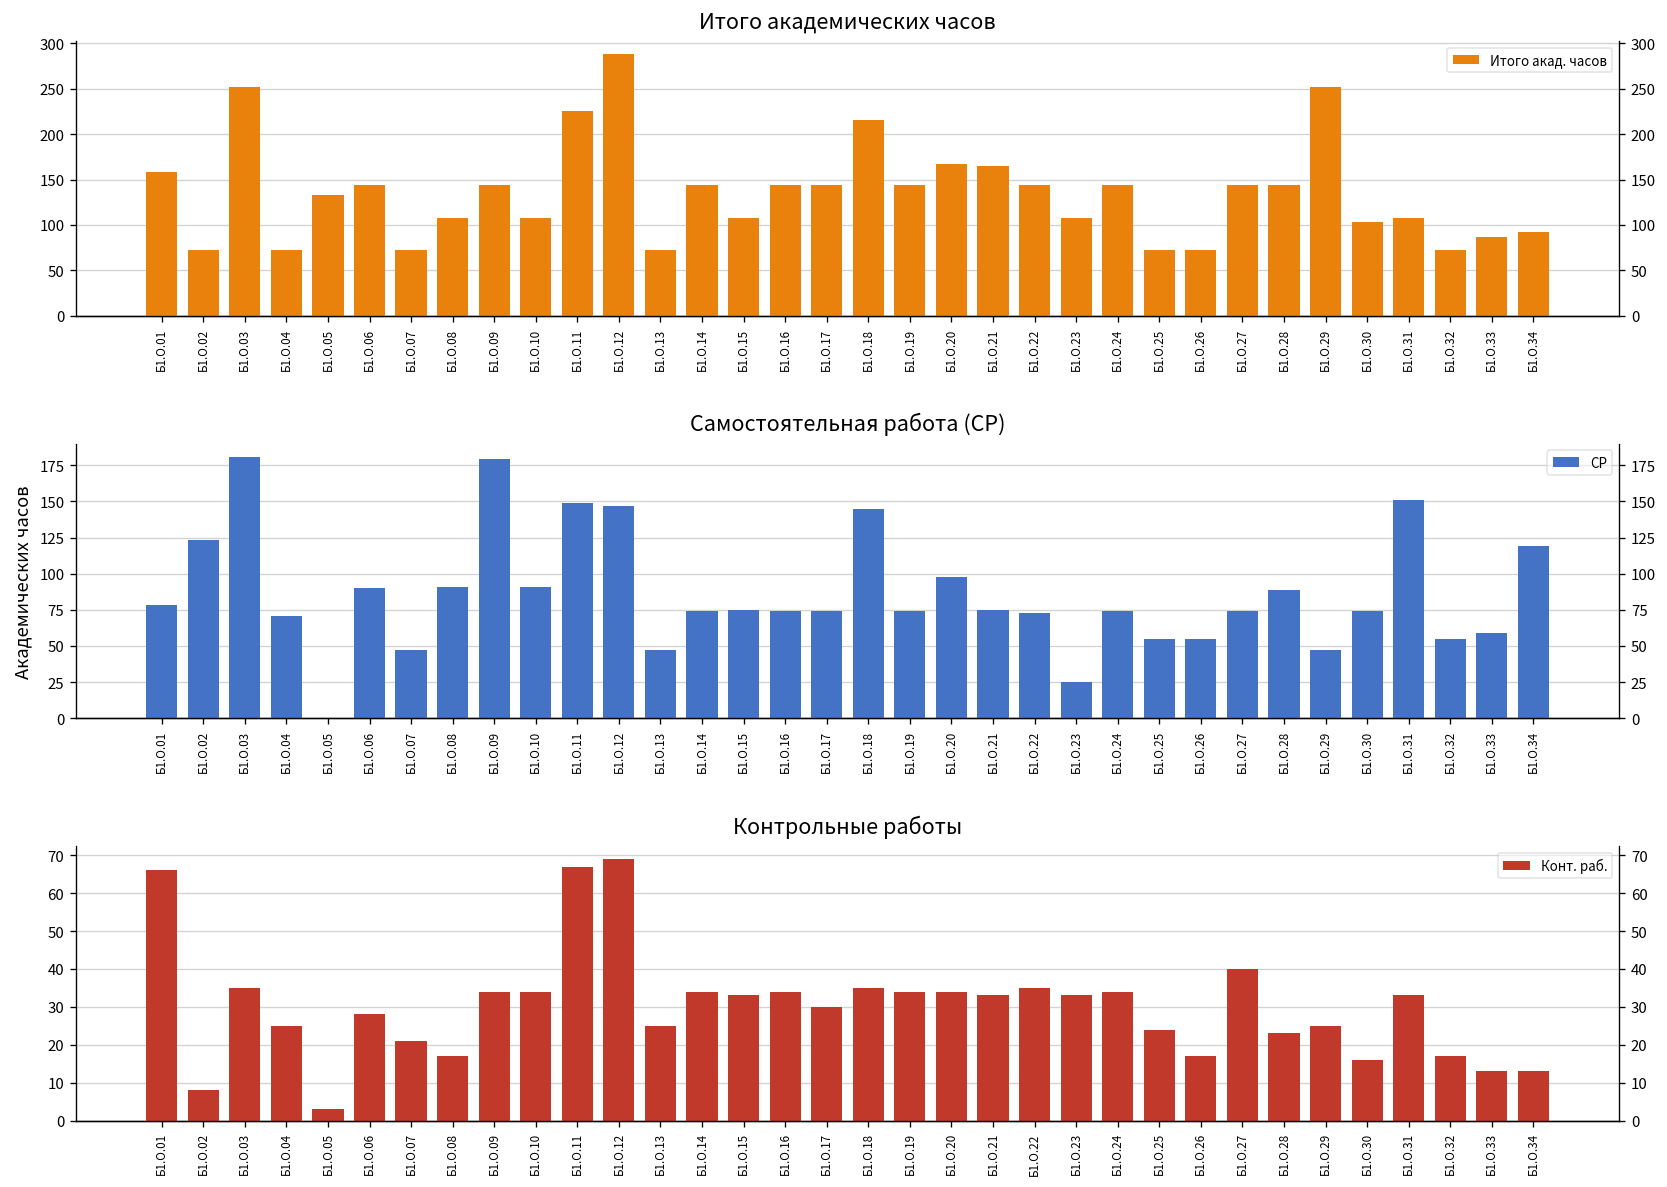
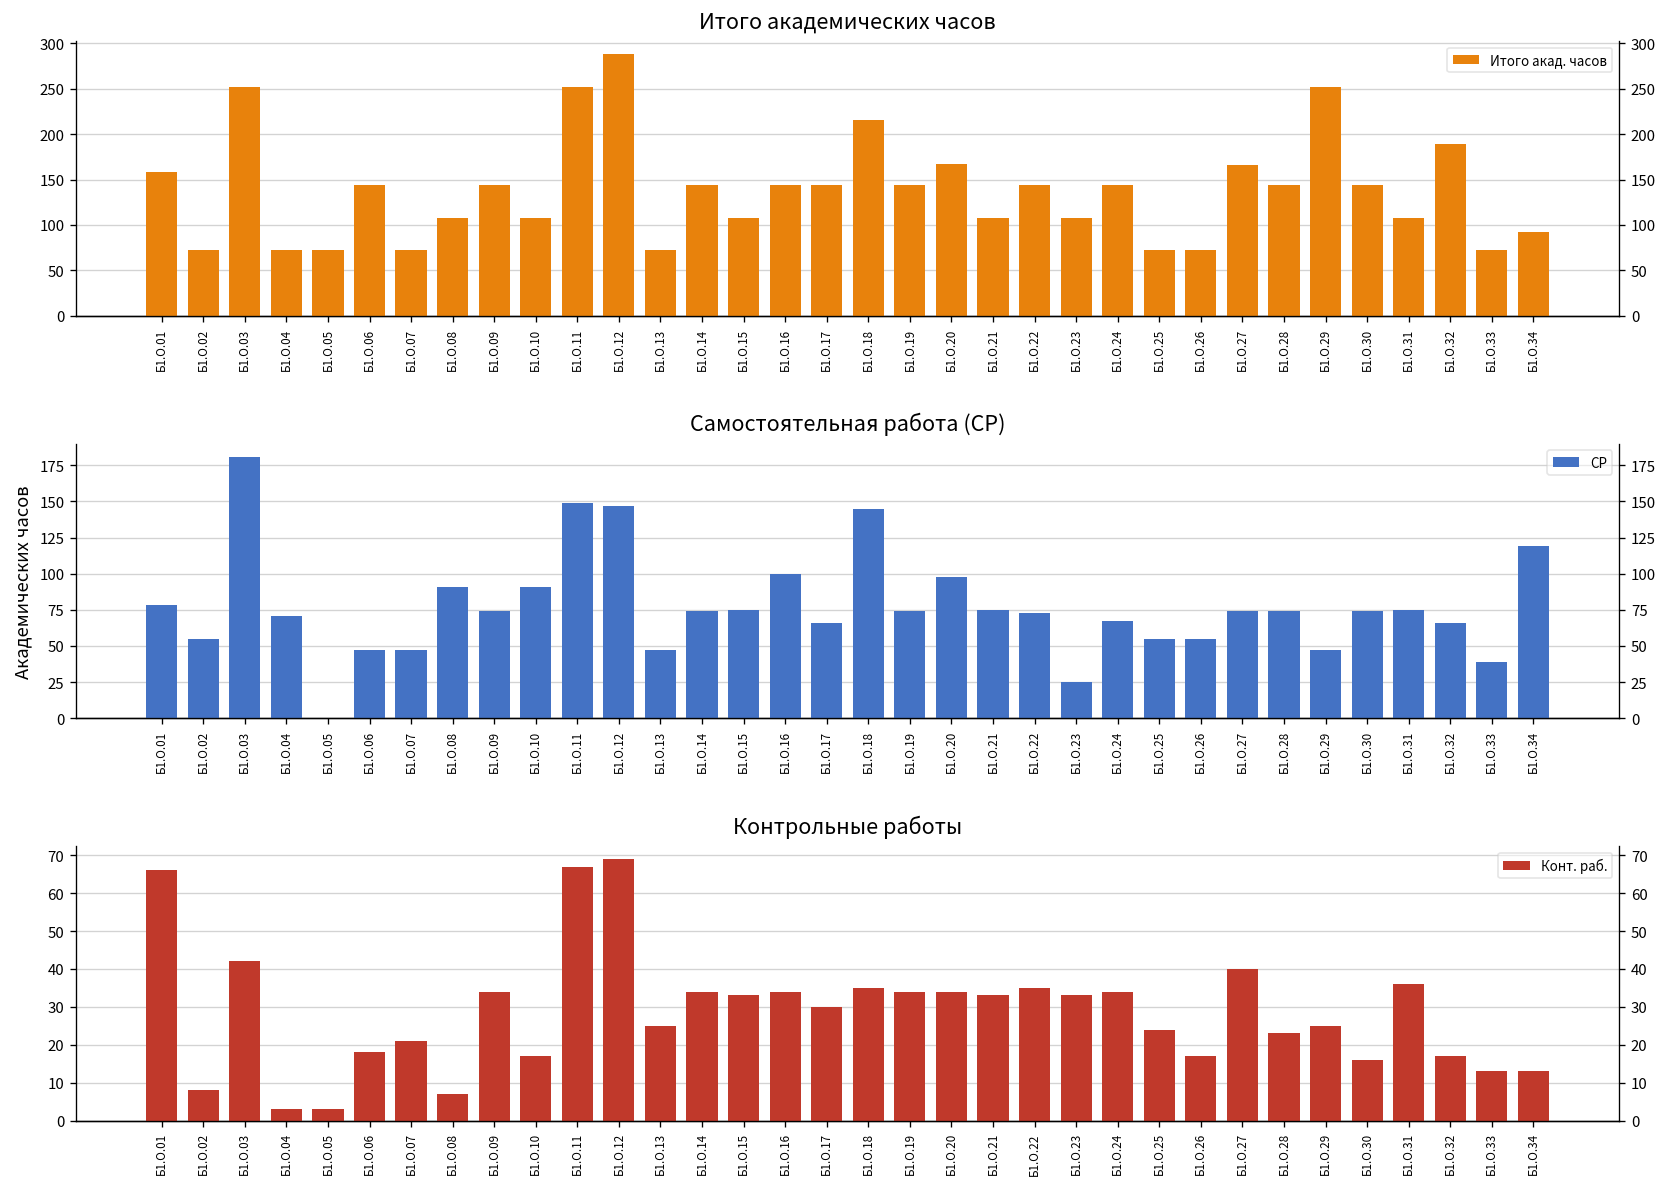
Итого академических часов, Б1.О.05: 130 -> 70
Итого академических часов, Б1.О.11: 230 -> 250
Итого академических часов, Б1.О.21: 170 -> 110
Итого академических часов, Б1.О.27: 140 -> 170
Итого академических часов, Б1.О.30: 100 -> 140
Итого академических часов, Б1.О.32: 70 -> 190
Итого академических часов, Б1.О.33: 90 -> 70
Самостоятельная работа (СР), Б1.О.02: 123 -> 55
Самостоятельная работа (СР), Б1.О.06: 90 -> 47
Самостоятельная работа (СР), Б1.О.09: 179 -> 74
Самостоятельная работа (СР), Б1.О.16: 74 -> 100
Самостоятельная работа (СР), Б1.О.17: 74 -> 66
Самостоятельная работа (СР), Б1.О.24: 74 -> 67
Самостоятельная работа (СР), Б1.О.28: 89 -> 74
Самостоятельная работа (СР), Б1.О.31: 151 -> 75
Самостоятельная работа (СР), Б1.О.32: 55 -> 66
Самостоятельная работа (СР), Б1.О.33: 59 -> 39
Контрольные работы, Б1.О.03: 35 -> 42
Контрольные работы, Б1.О.04: 25 -> 3
Контрольные работы, Б1.О.06: 28 -> 18
Контрольные работы, Б1.О.08: 17 -> 7
Контрольные работы, Б1.О.10: 34 -> 17
Контрольные работы, Б1.О.31: 33 -> 36
